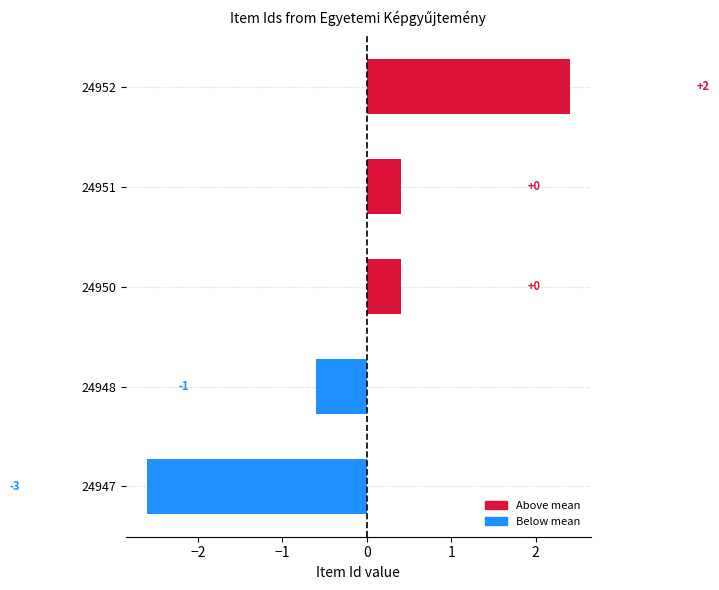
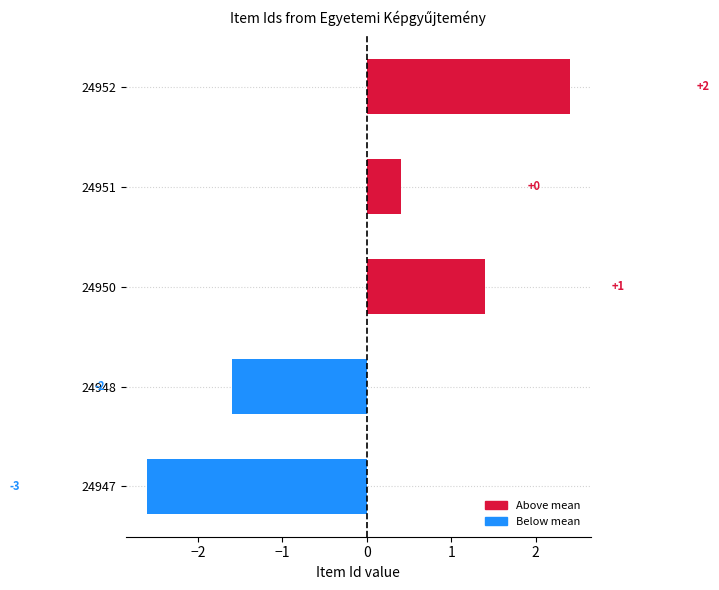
24950: +0 -> +1
24948: -1 -> -2
